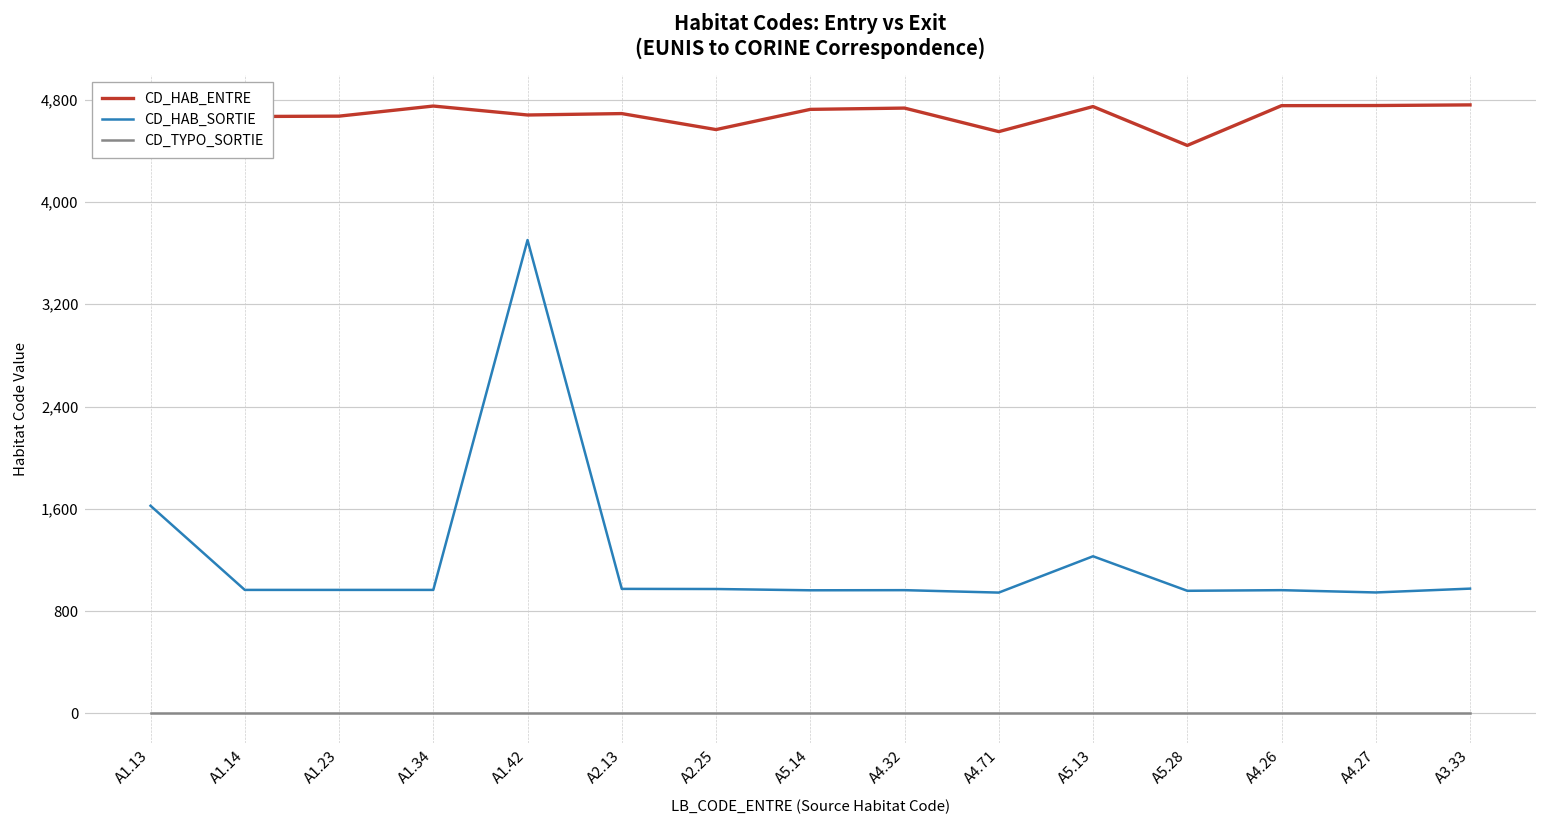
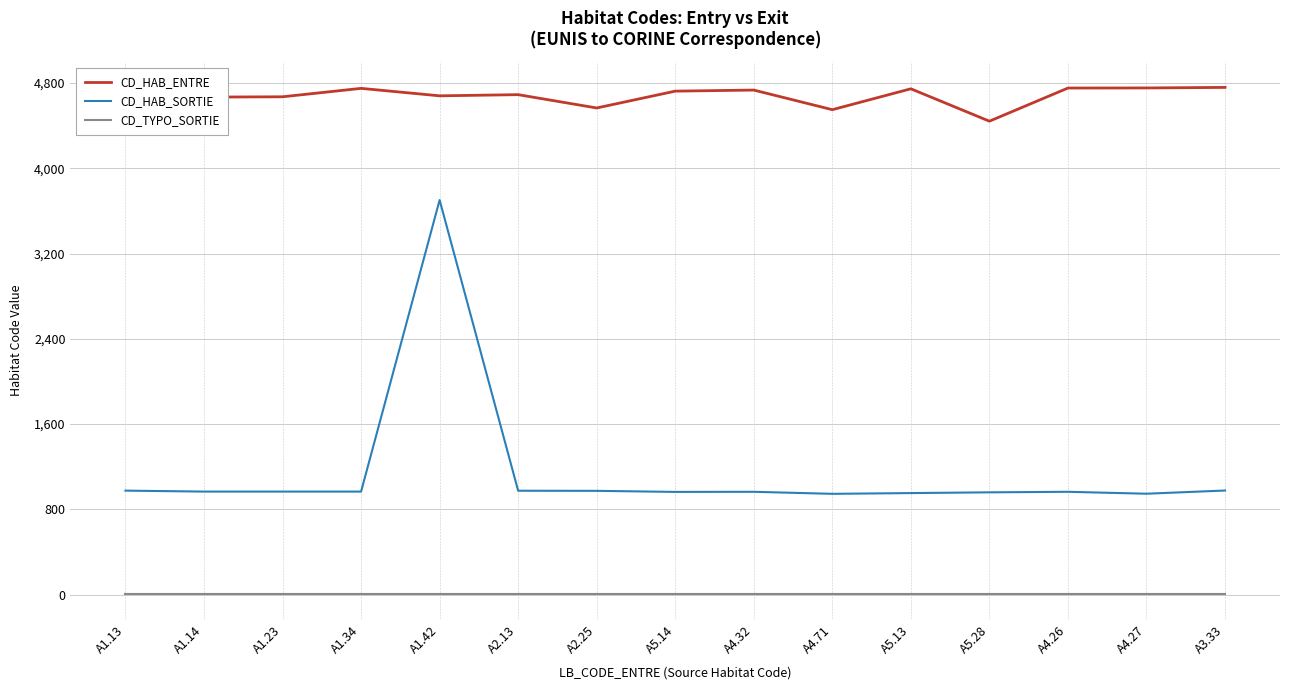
CD_HAB_SORTIE, A1.13: 1,620 -> 980
CD_HAB_SORTIE, A5.13: 1,230 -> 950
